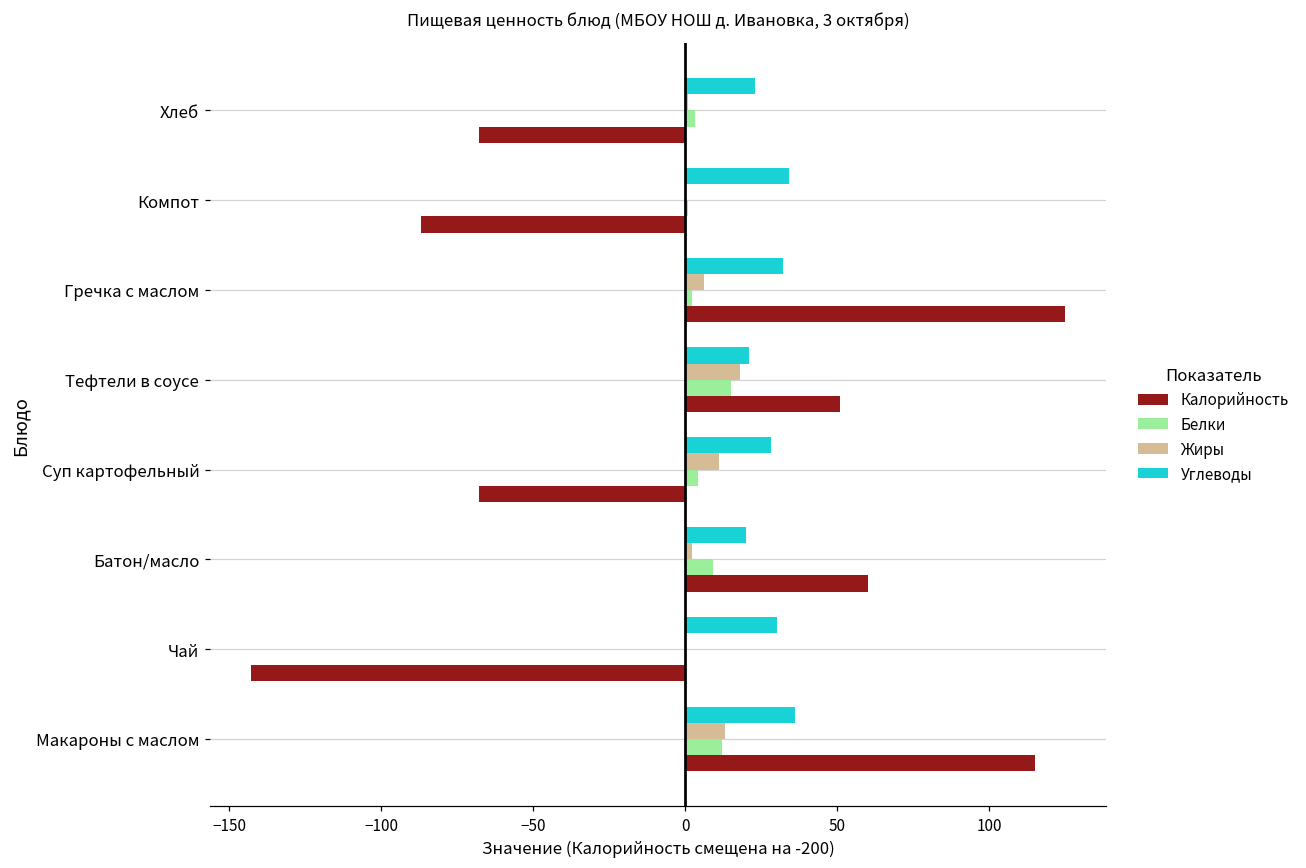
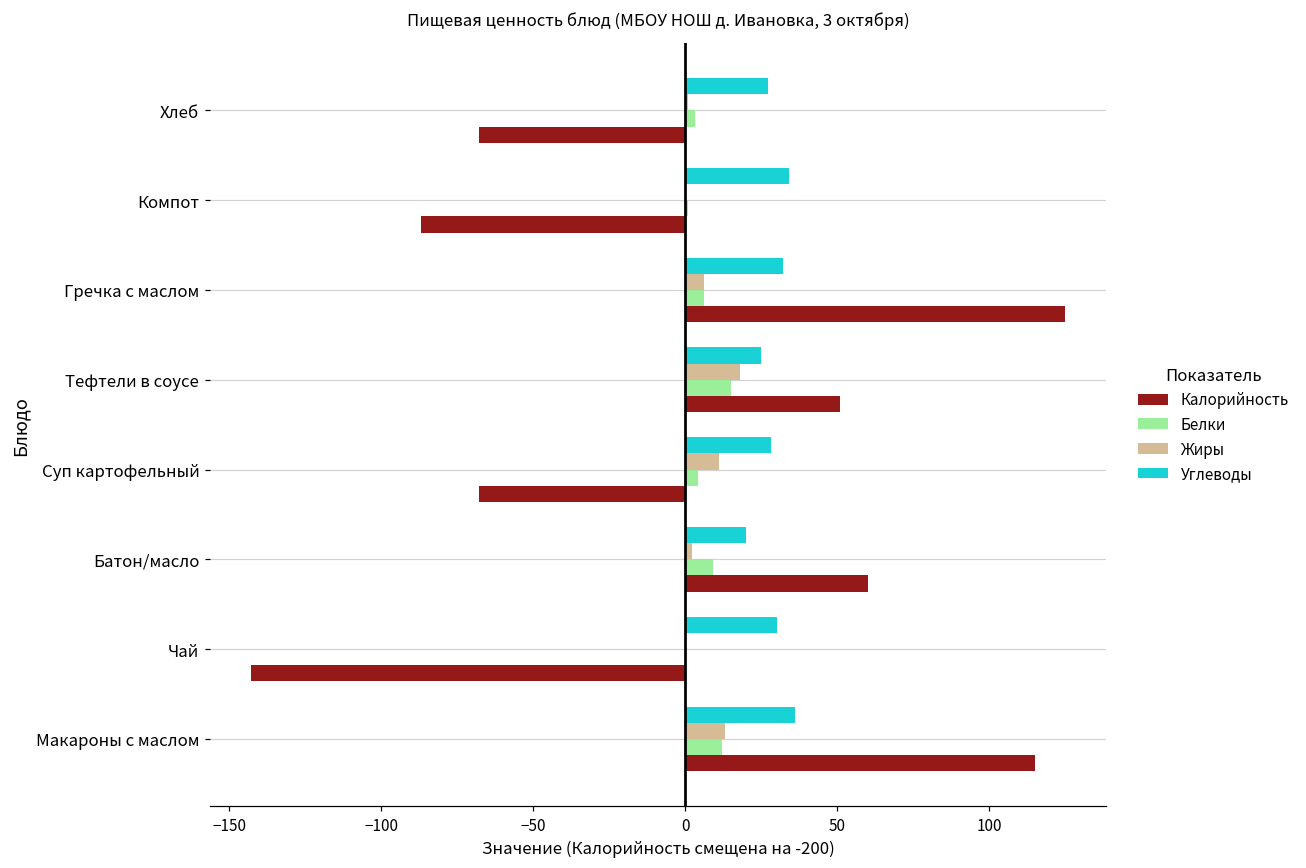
Углеводы, Хлеб: 23 -> 27
Белки, Гречка с маслом: 2 -> 6
Углеводы, Тефтели в соусе: 21 -> 25
